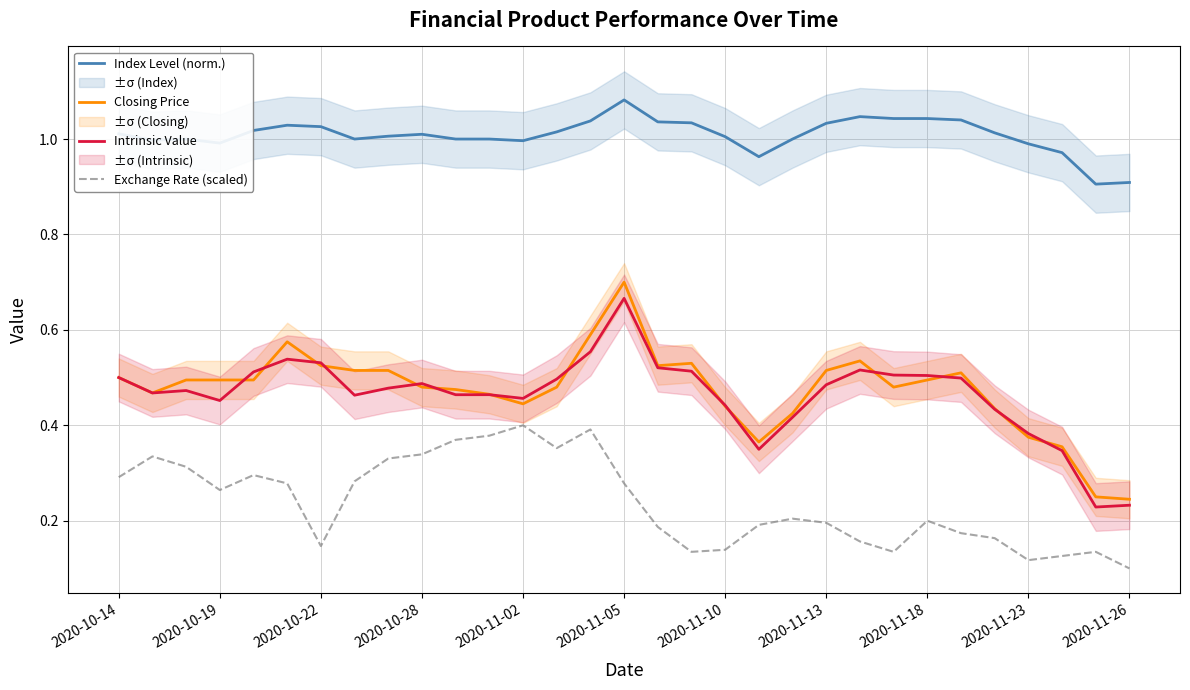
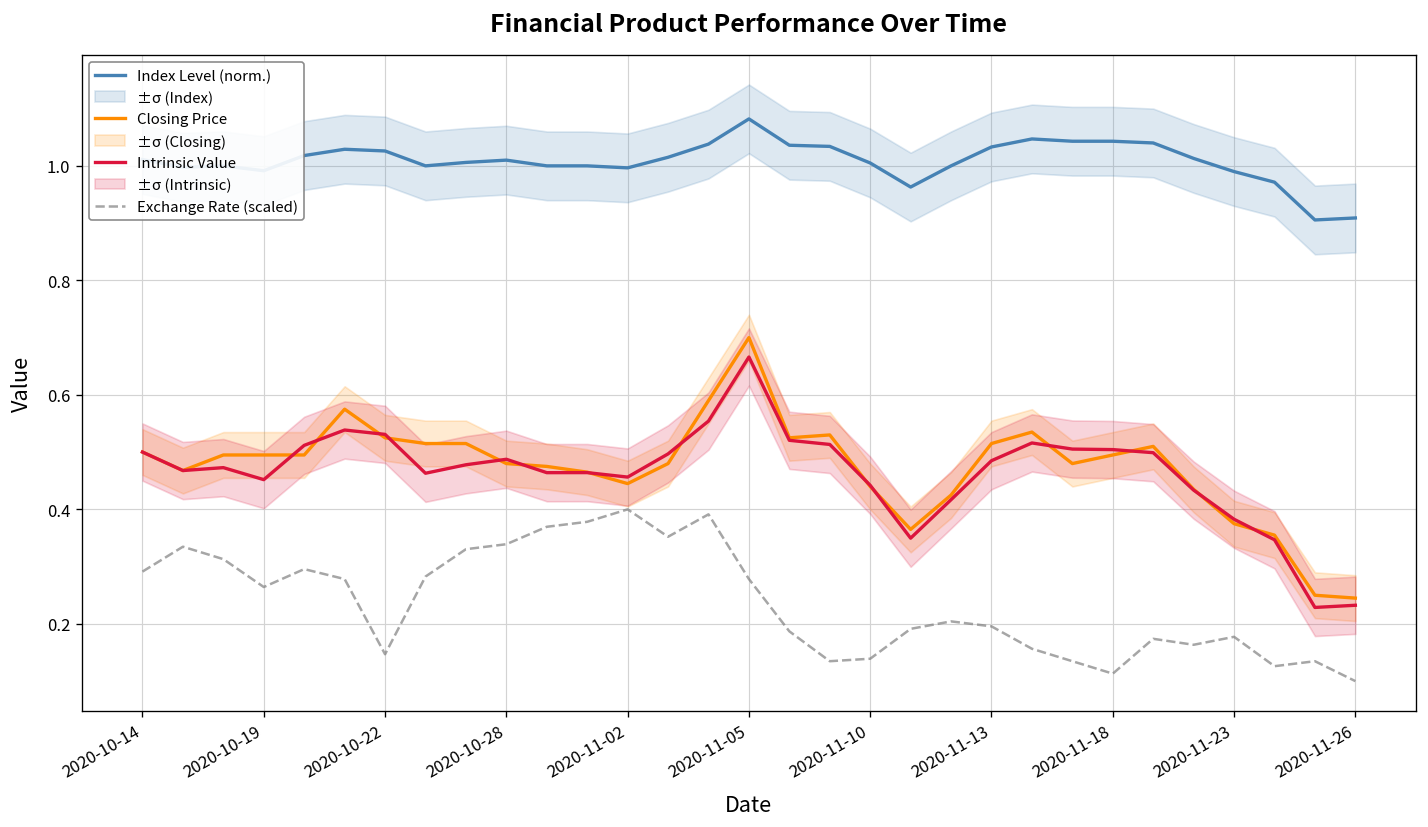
Exchange Rate (scaled), 2020-11-18: 0.20 -> 0.11
Exchange Rate (scaled), 2020-11-23: 0.12 -> 0.18
